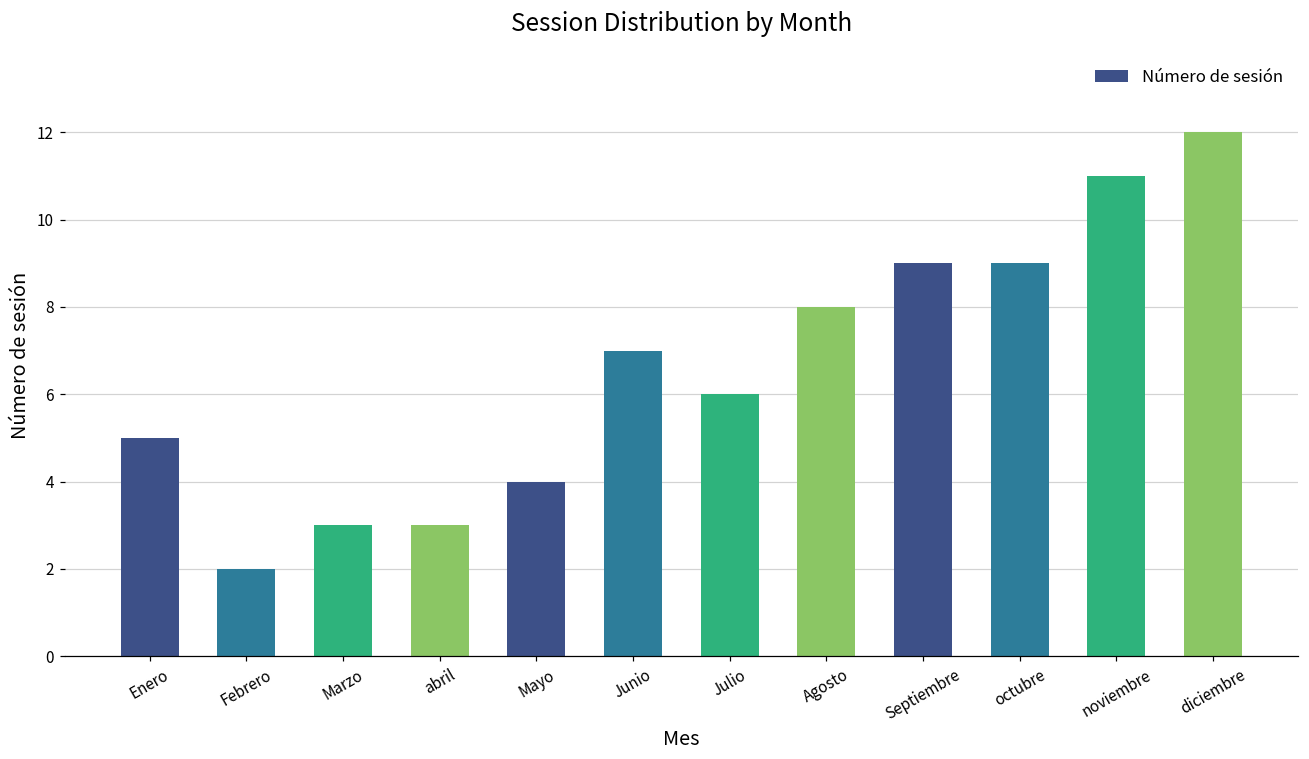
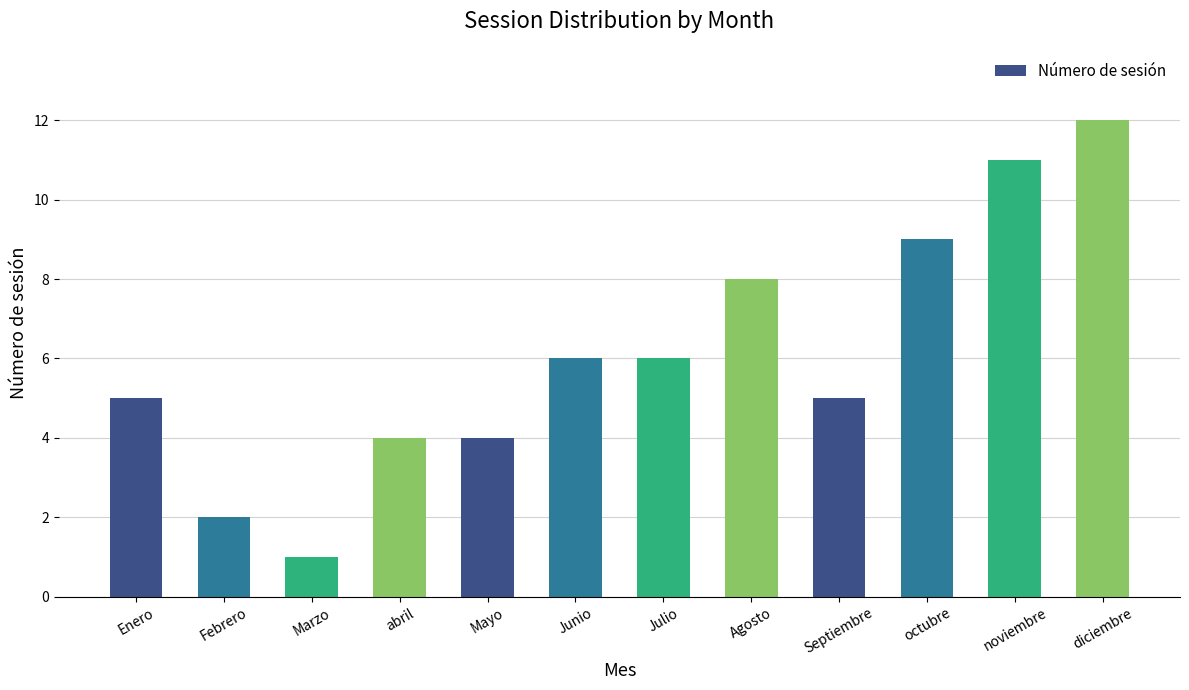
Marzo: 3 -> 1
abril: 3 -> 4
Junio: 7 -> 6
Septiembre: 9 -> 5
